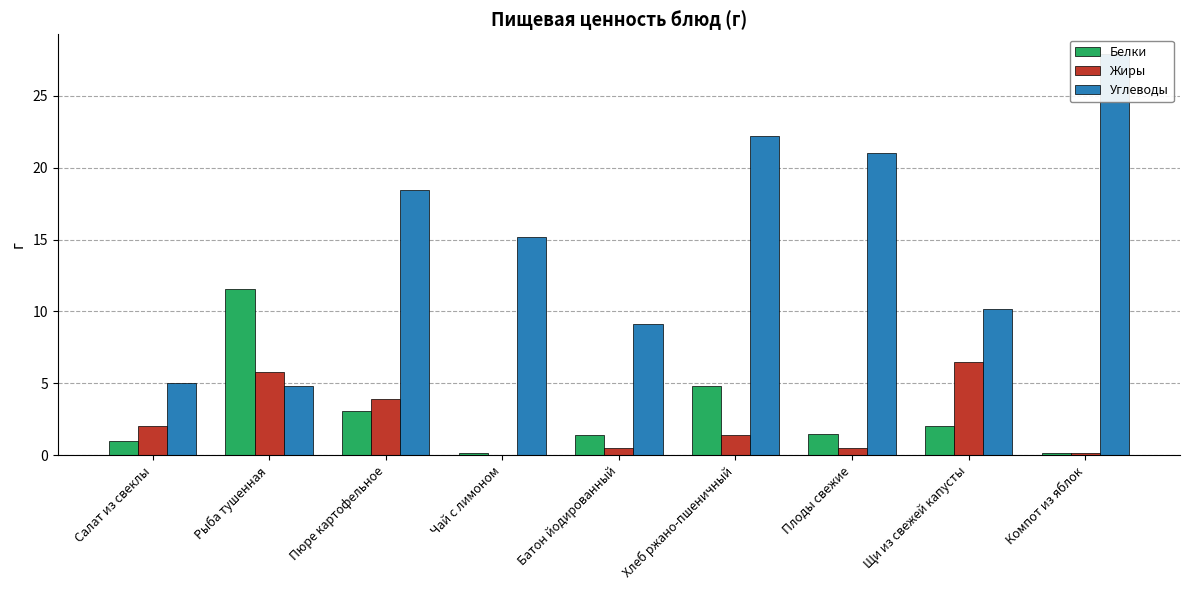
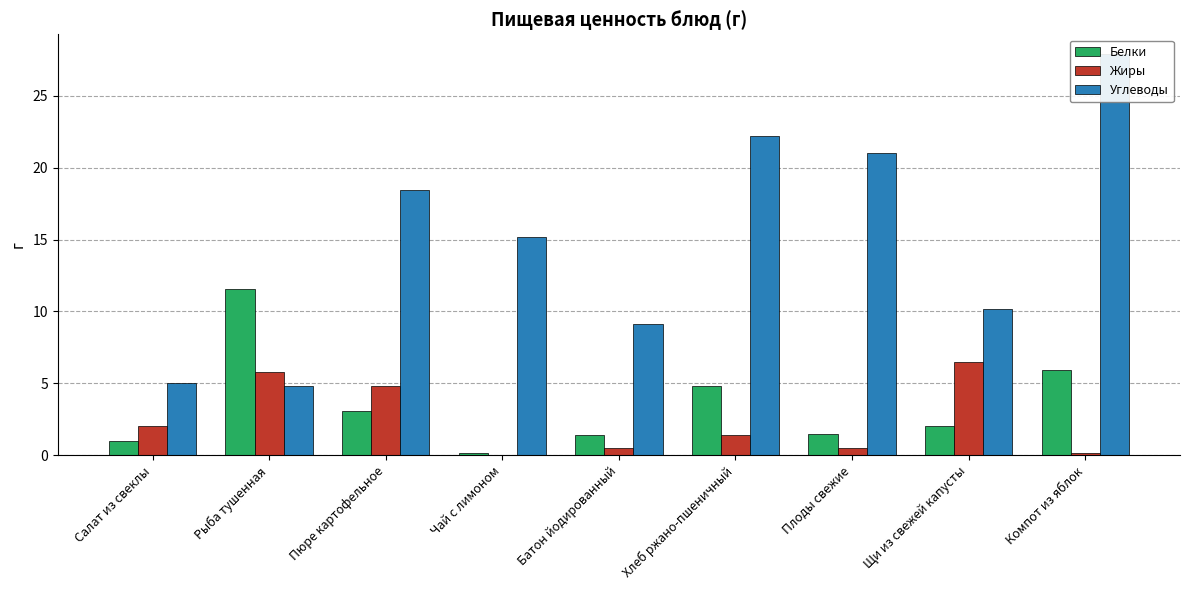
Жиры, Пюре картофельное: 3.9 -> 4.8
Белки, Компот из яблок: 0.2 -> 5.9
